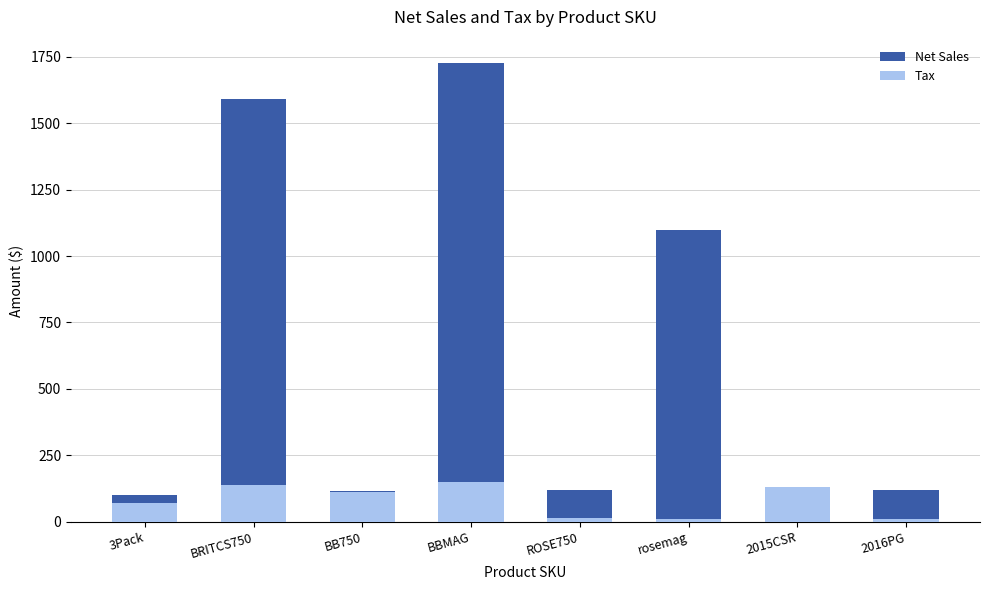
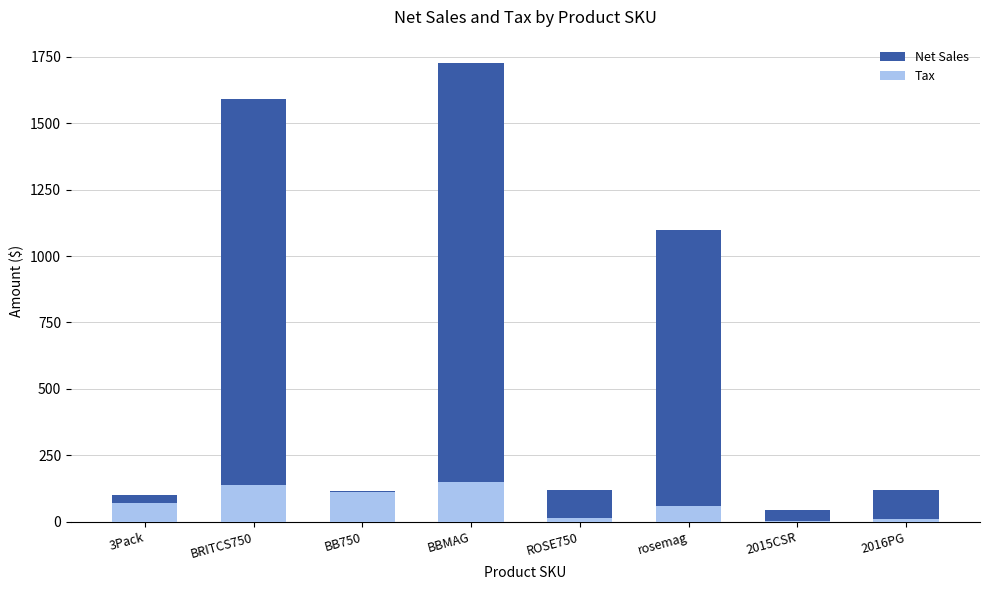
Tax, rosemag: 10 -> 60
Tax, 2015CSR: 130 -> 0
